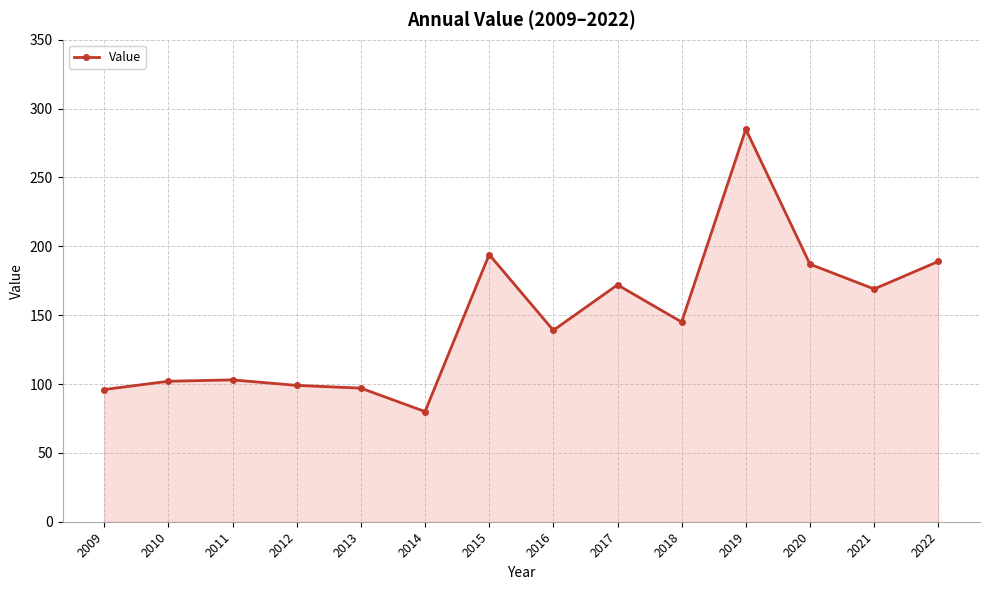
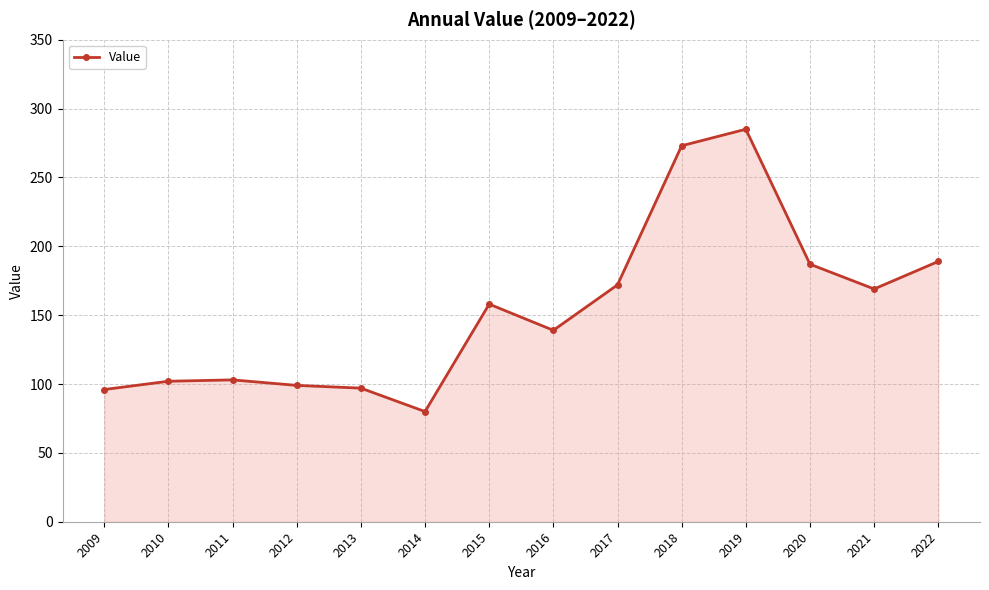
2015: 194 -> 158
2018: 145 -> 273
